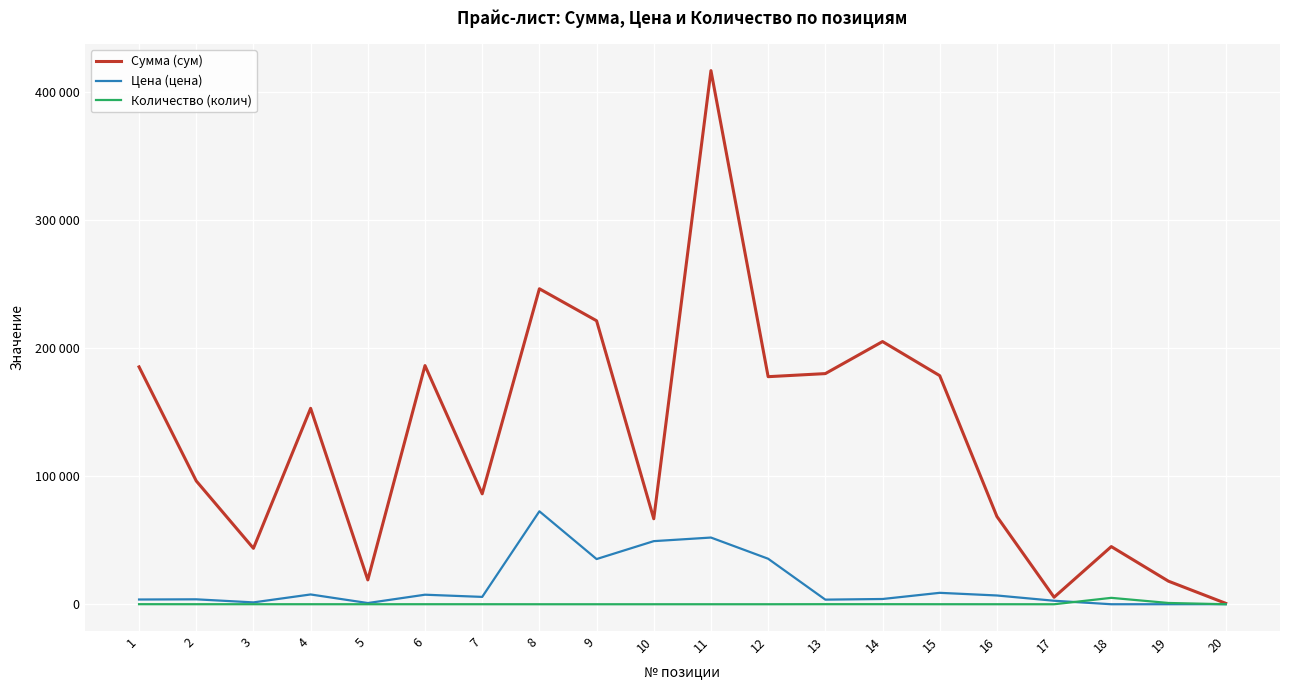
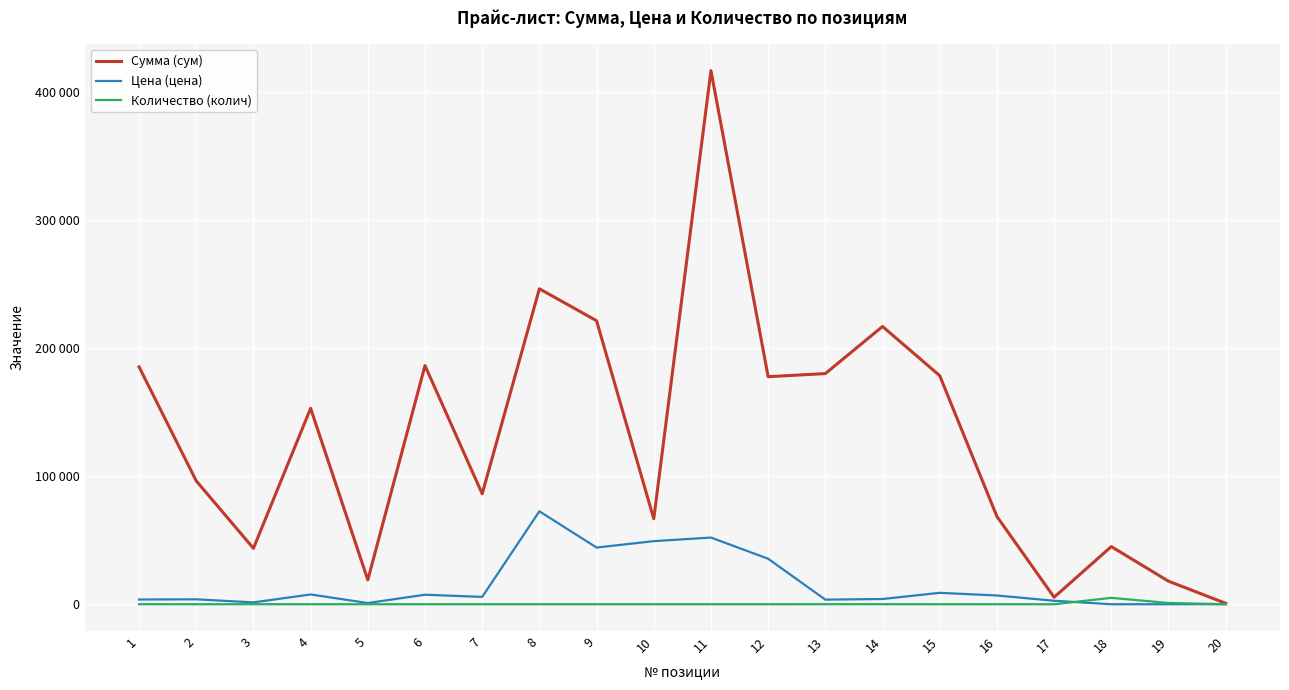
Цена (цена), 9: 35000 -> 44000
Сумма (сум), 14: 205000 -> 217000
